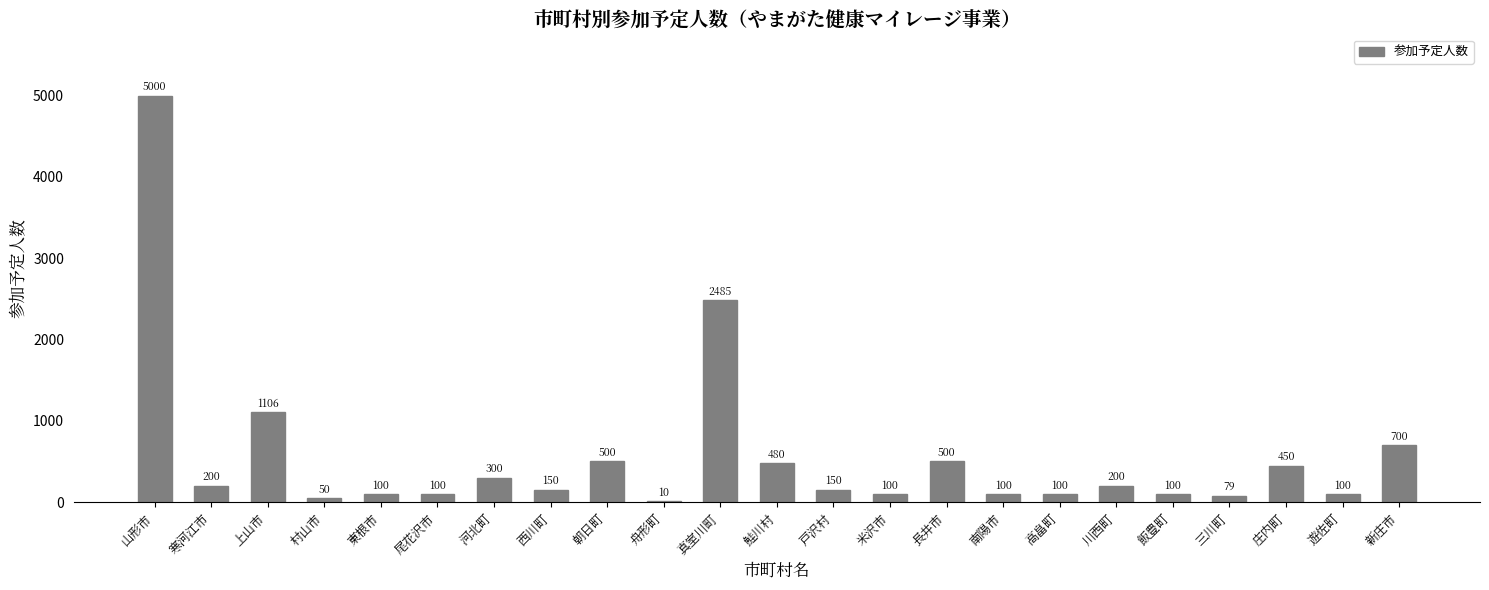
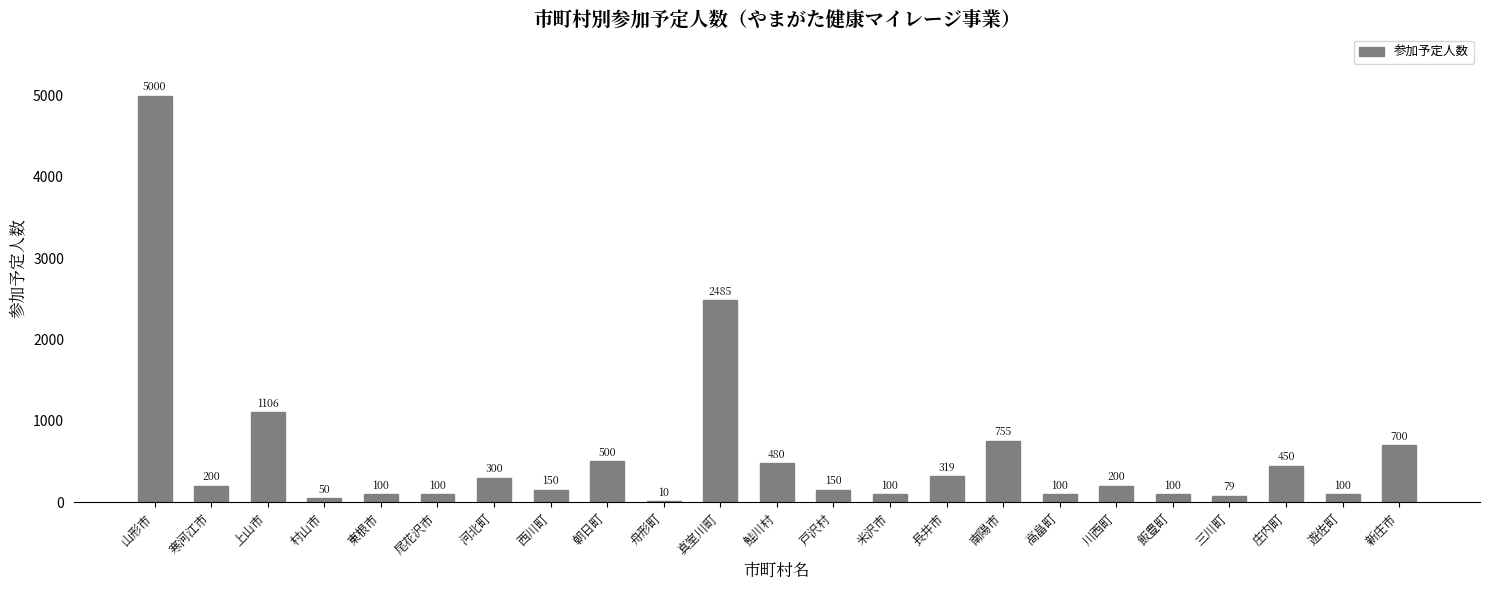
長井市: 500 -> 319
南陽市: 100 -> 755
